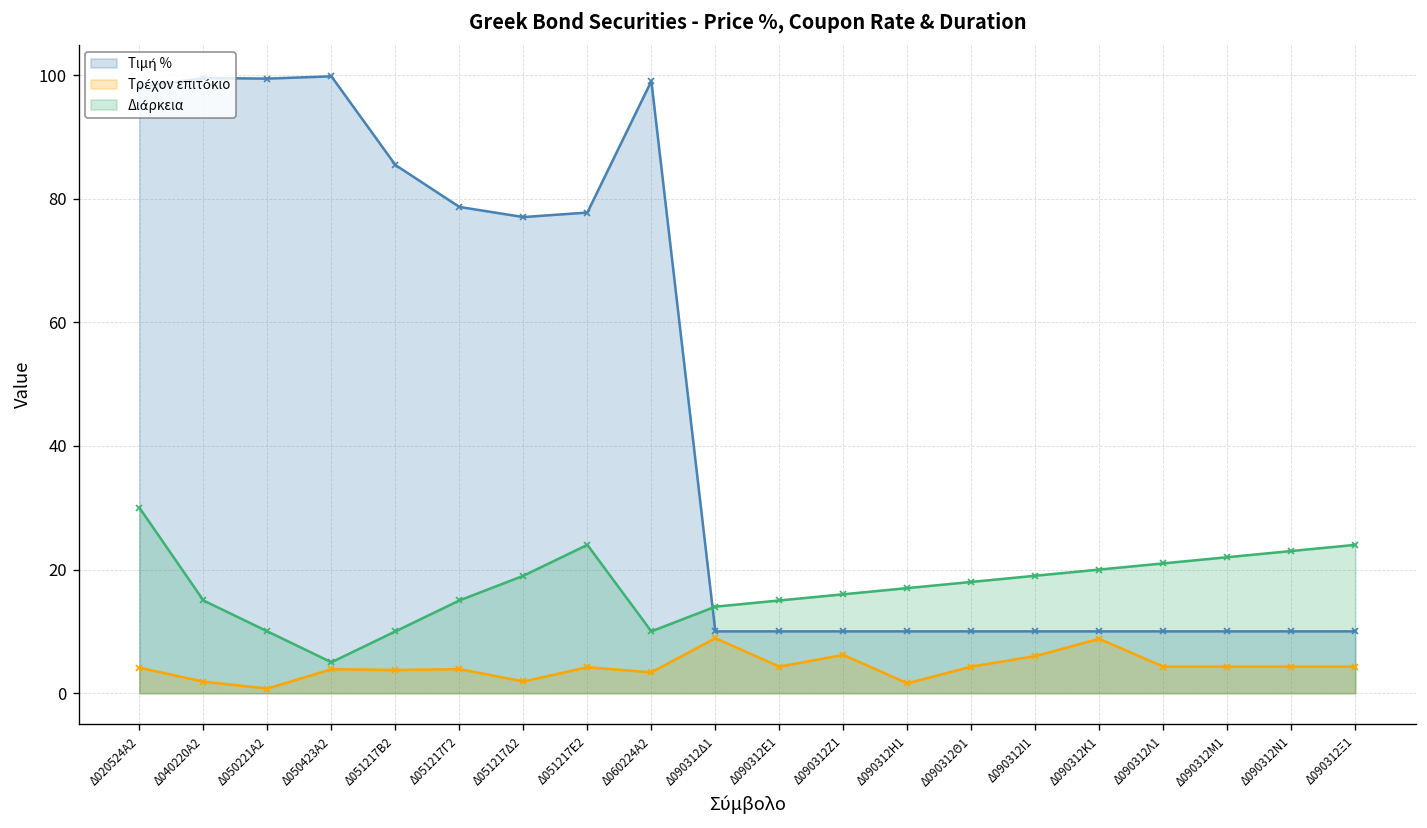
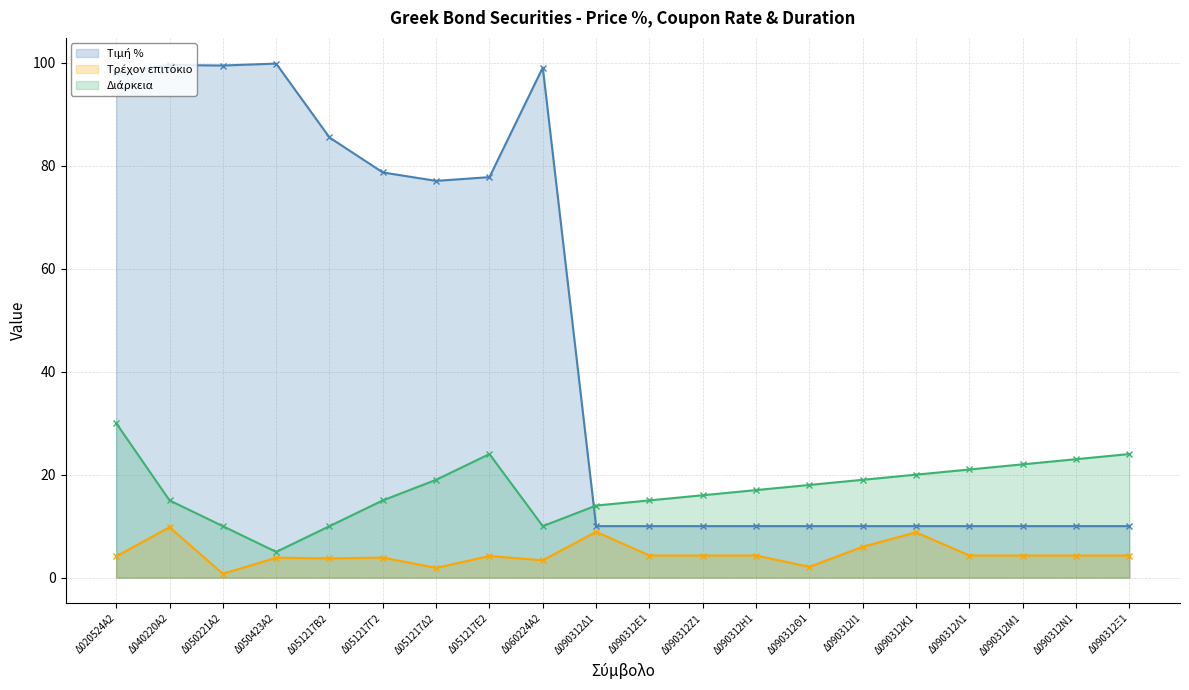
Τρέχον επιτόκιο, Δ040220Α2: 2 -> 10
Τρέχον επιτόκιο, Δ090312Ζ1: 6 -> 4
Τρέχον επιτόκιο, Δ090312Η1: 2 -> 4
Τρέχον επιτόκιο, Δ090312Θ1: 4 -> 2
